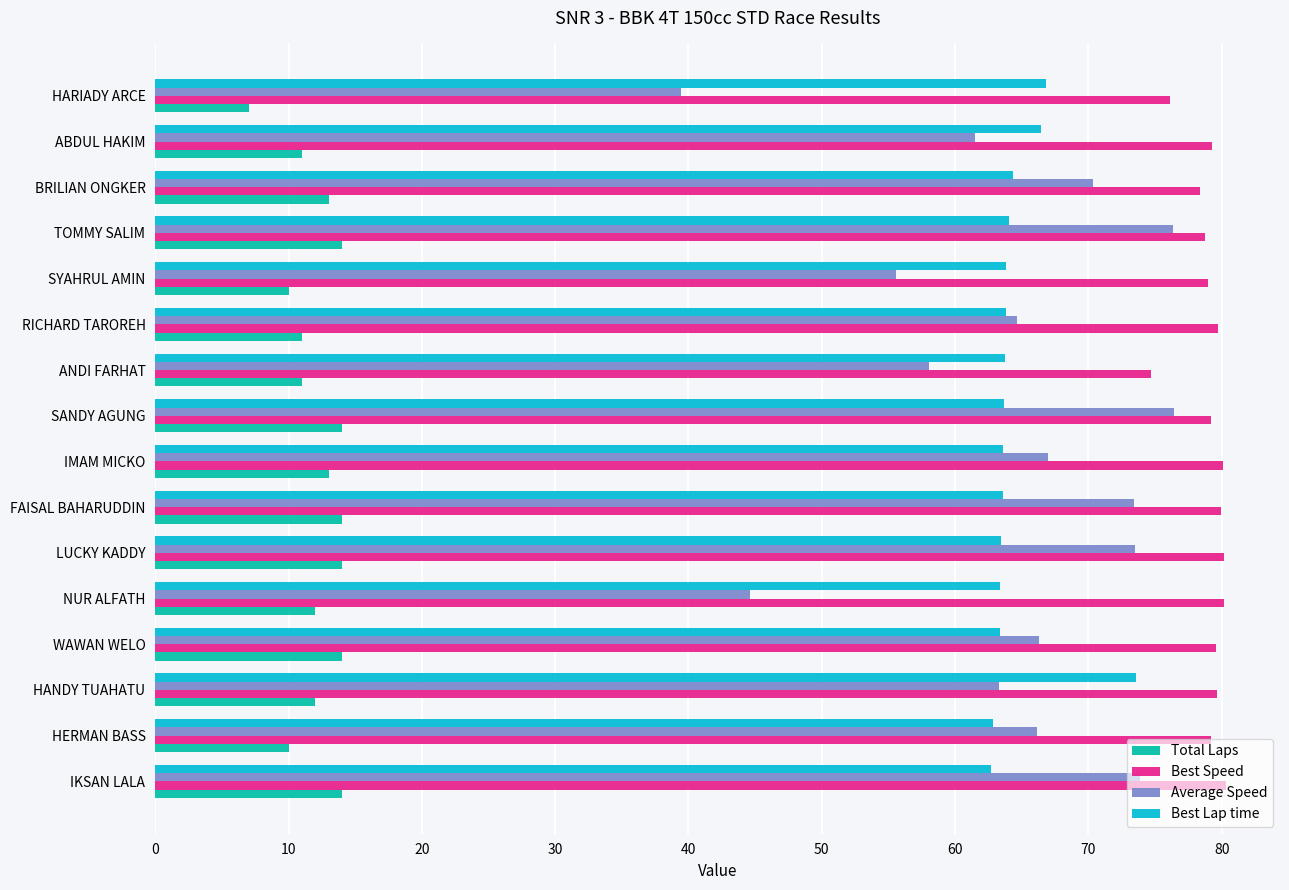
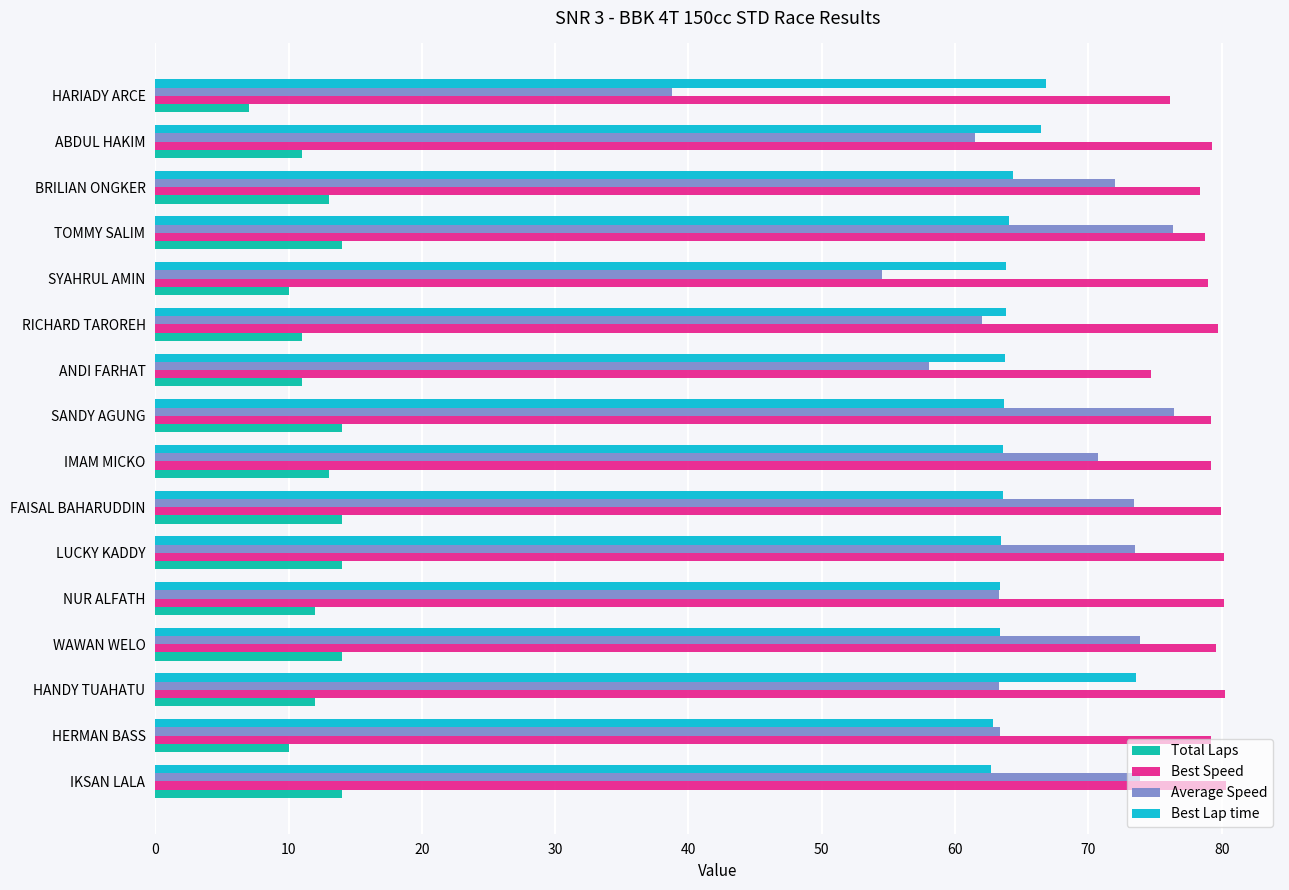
Average Speed, HARIADY ARCE: 39.5 -> 38.7
Average Speed, BRILIAN ONGKER: 70.4 -> 72.0
Average Speed, SYAHRUL AMIN: 55.6 -> 54.5
Average Speed, RICHARD TAROREH: 64.7 -> 62.0
Average Speed, IMAM MICKO: 67.0 -> 70.7
Best Speed, IMAM MICKO: 80.1 -> 79.2
Average Speed, NUR ALFATH: 44.6 -> 63.3
Average Speed, WAWAN WELO: 66.3 -> 73.8
Best Speed, HANDY TUAHATU: 79.7 -> 80.3
Average Speed, HERMAN BASS: 66.1 -> 63.3
